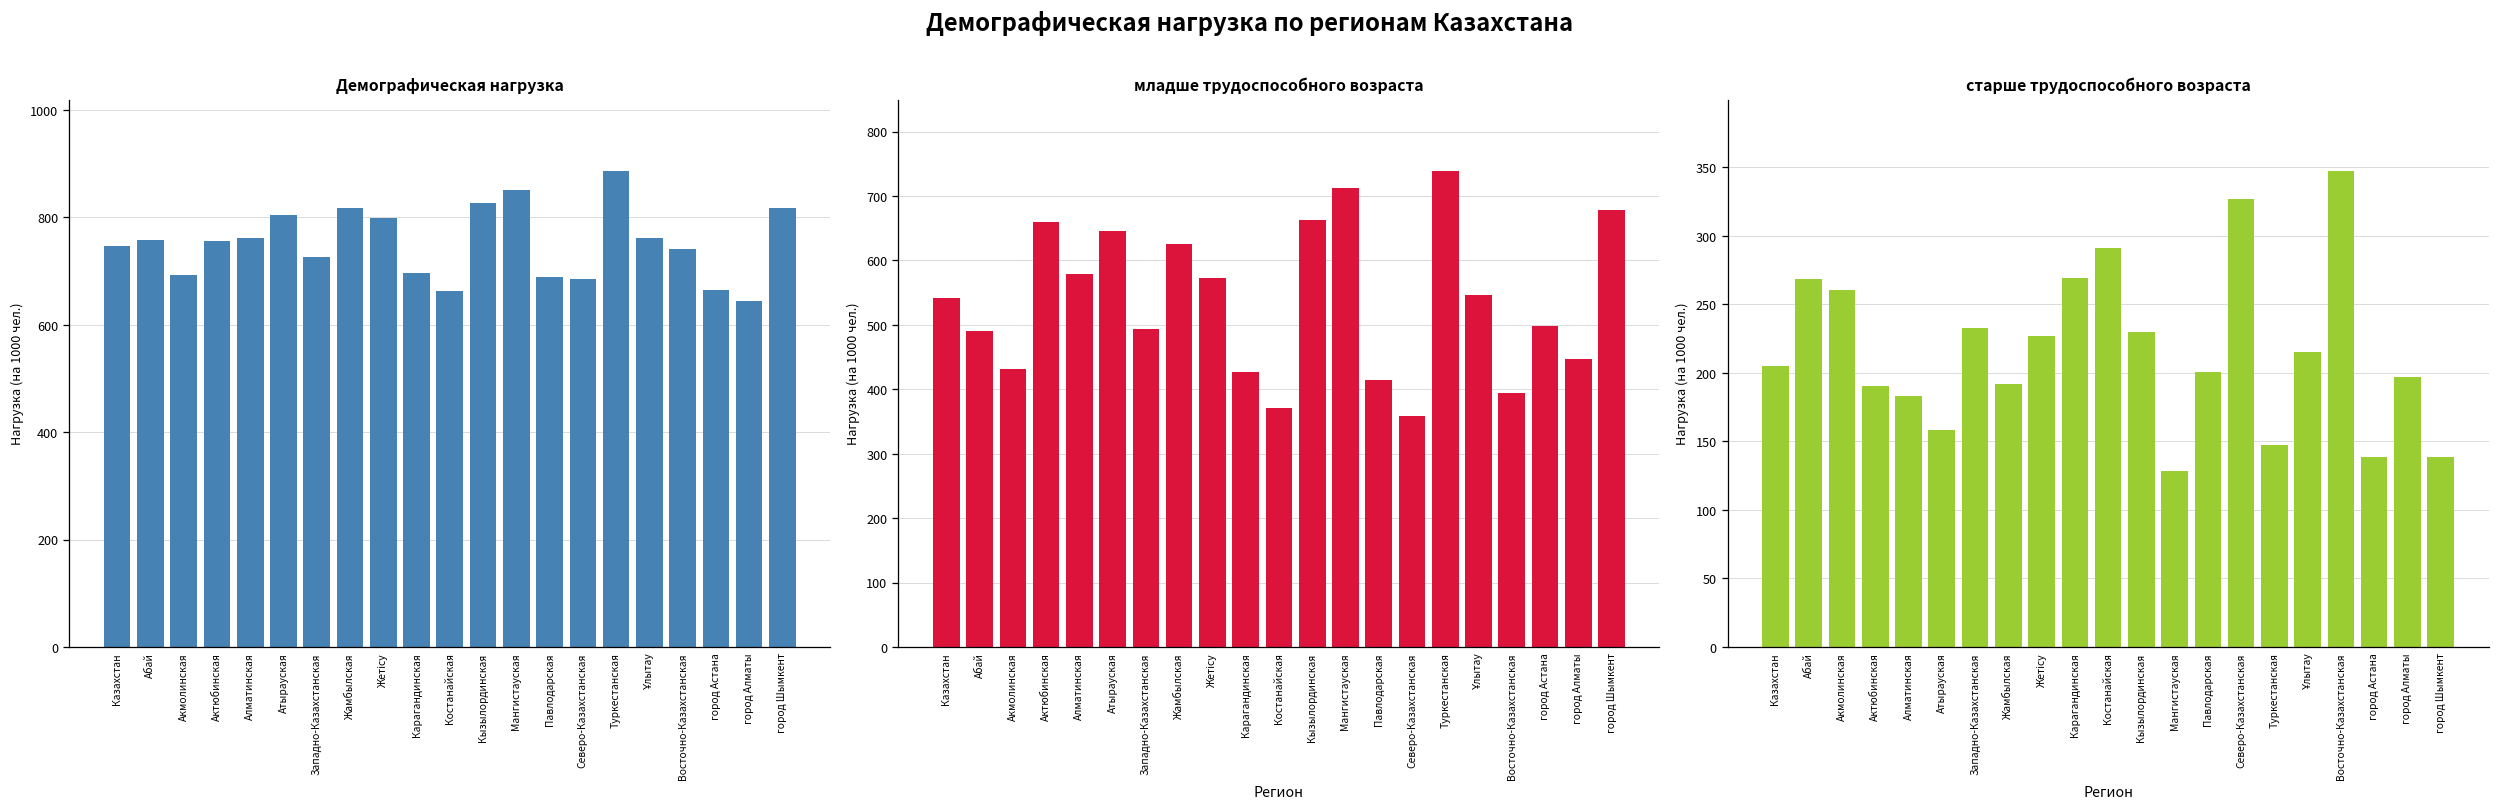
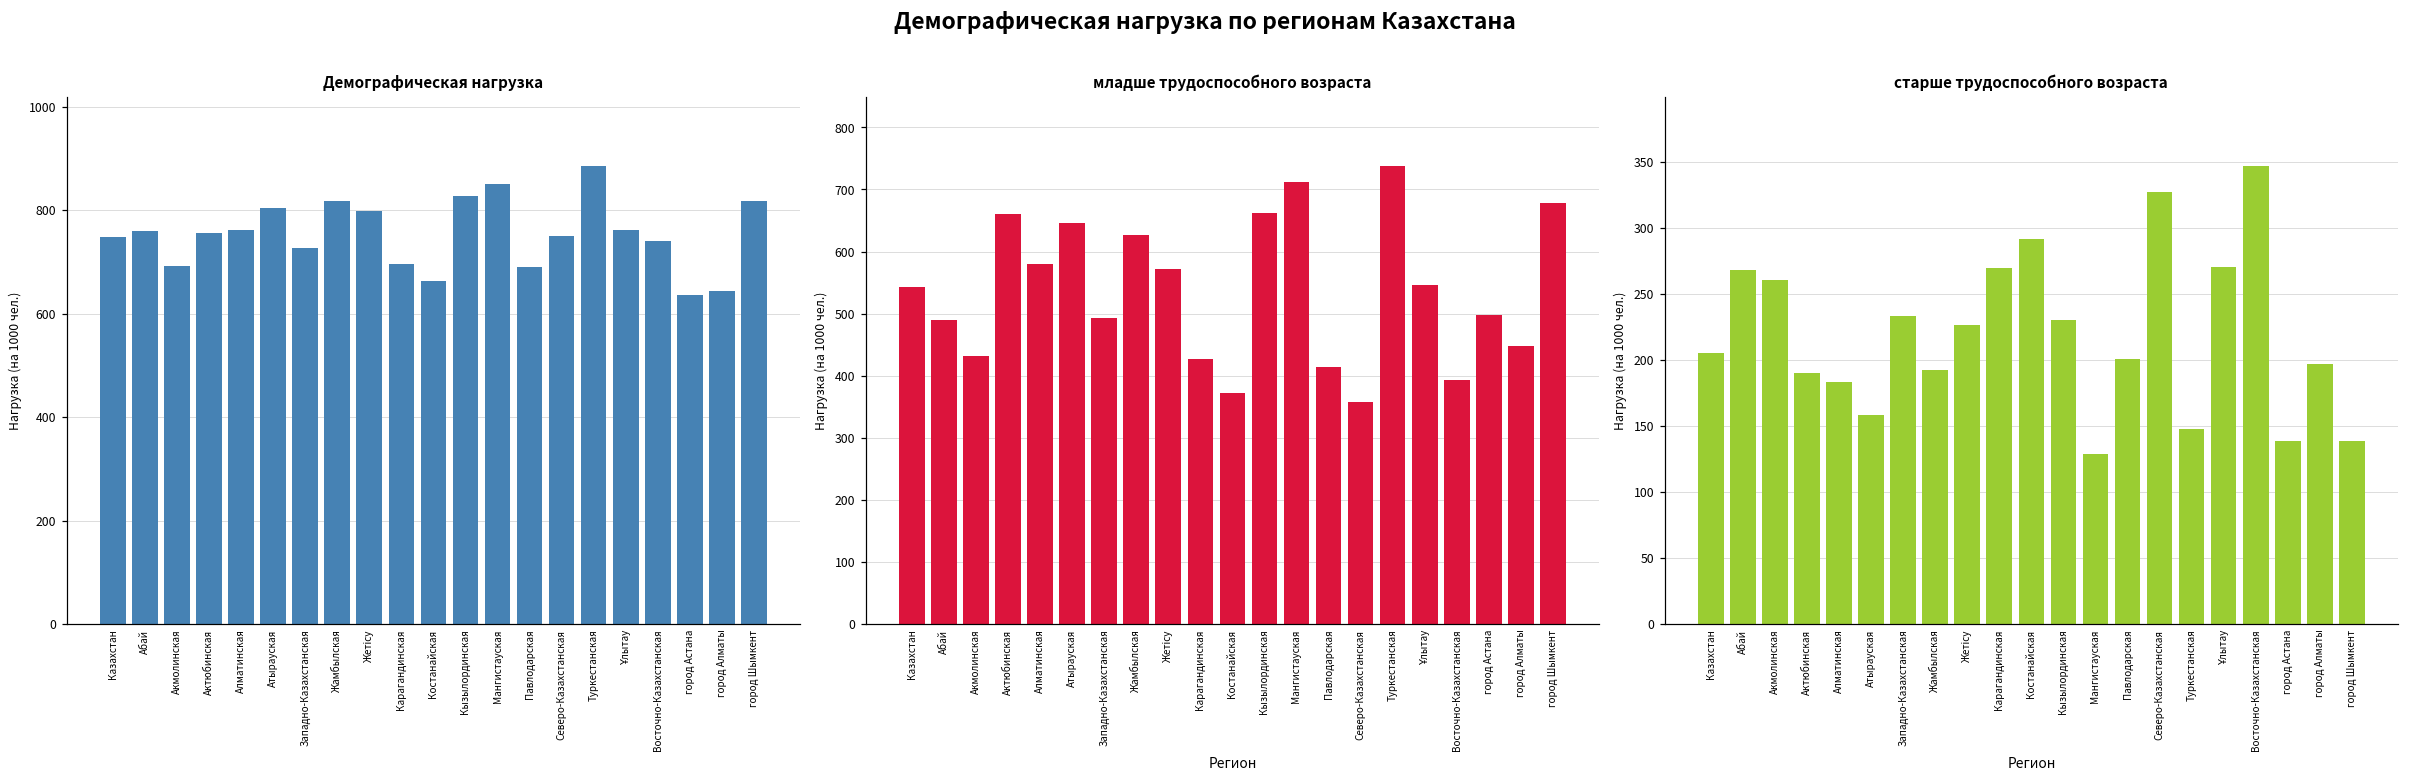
Демографическая нагрузка, Северо-Казахстанская: 690 -> 750
Демографическая нагрузка, город Астана: 660 -> 640
старше трудоспособного возраста, Ұлытау: 215 -> 270
